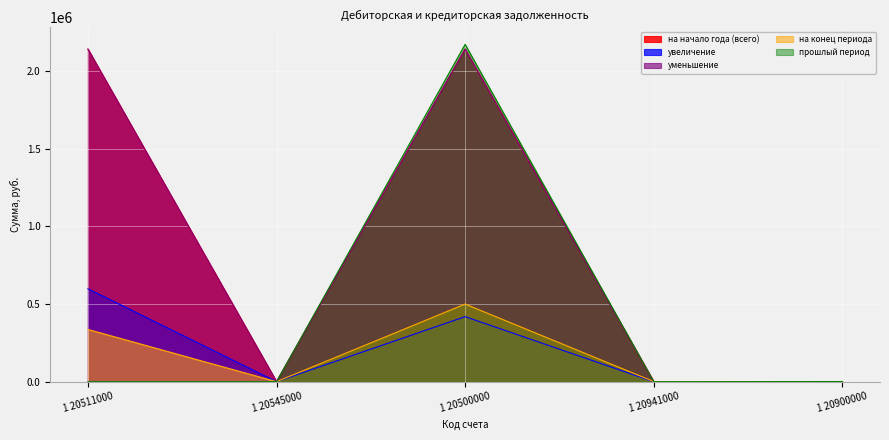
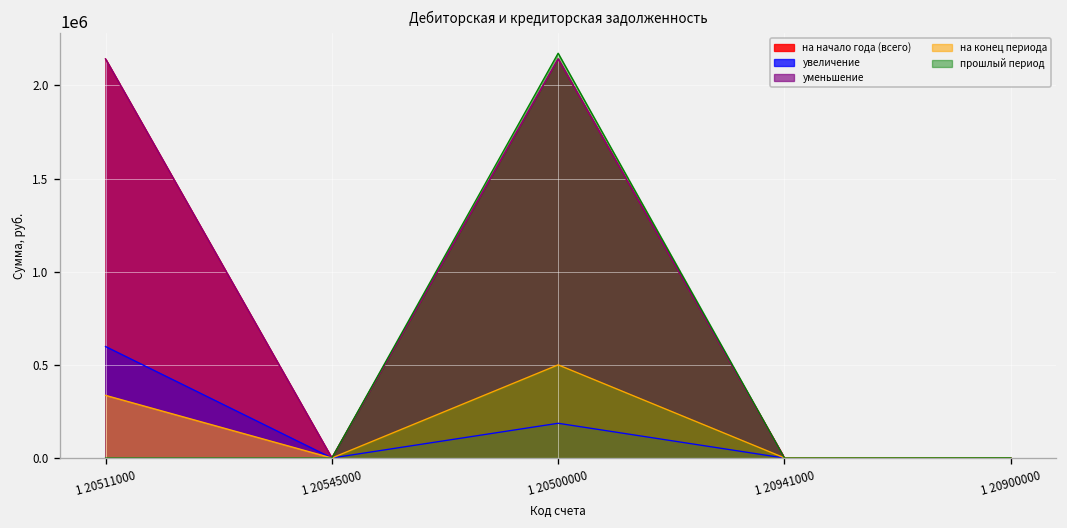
увеличение, 1 20500000: 420000 -> 190000
